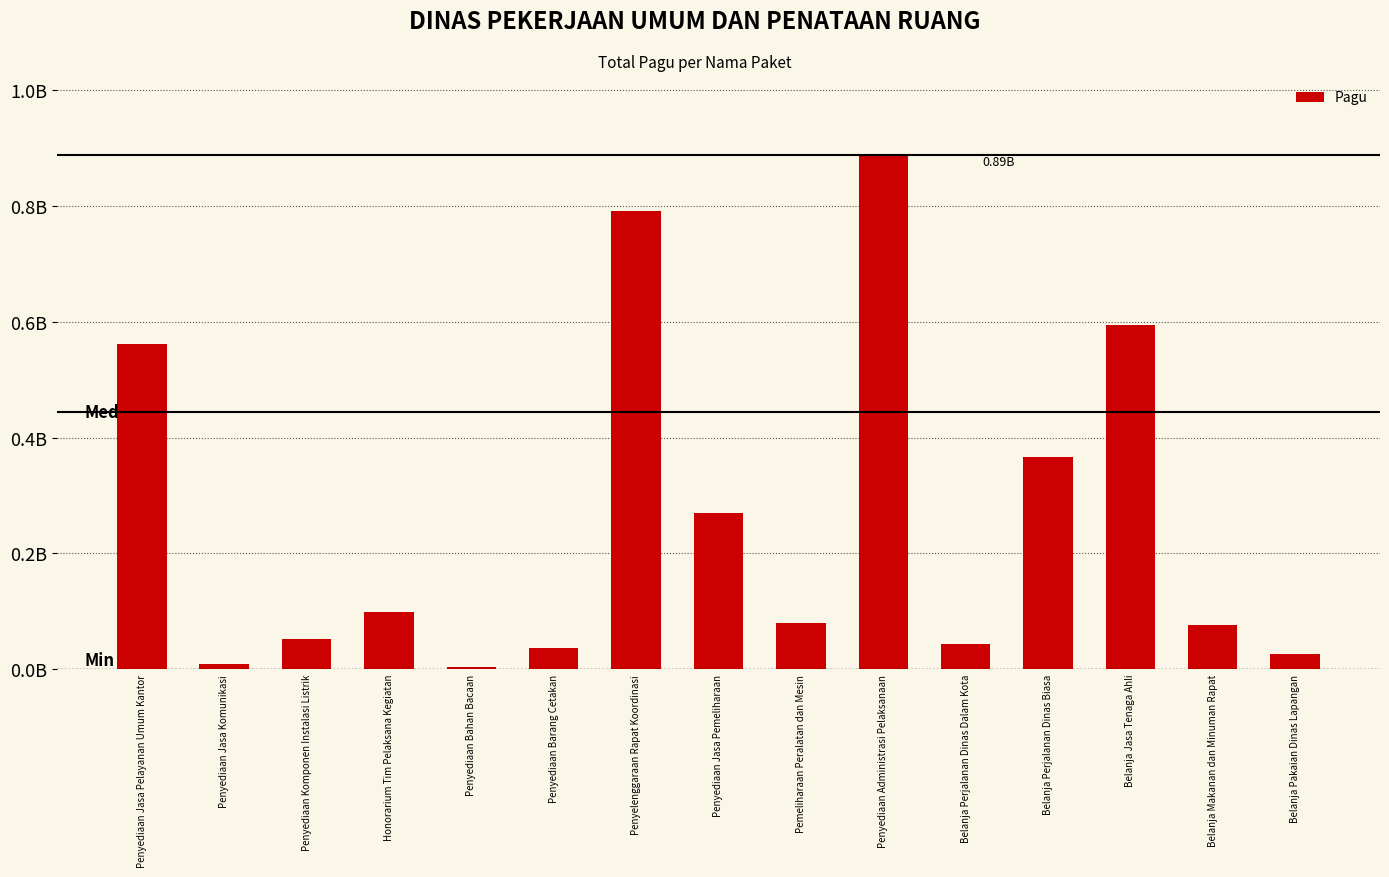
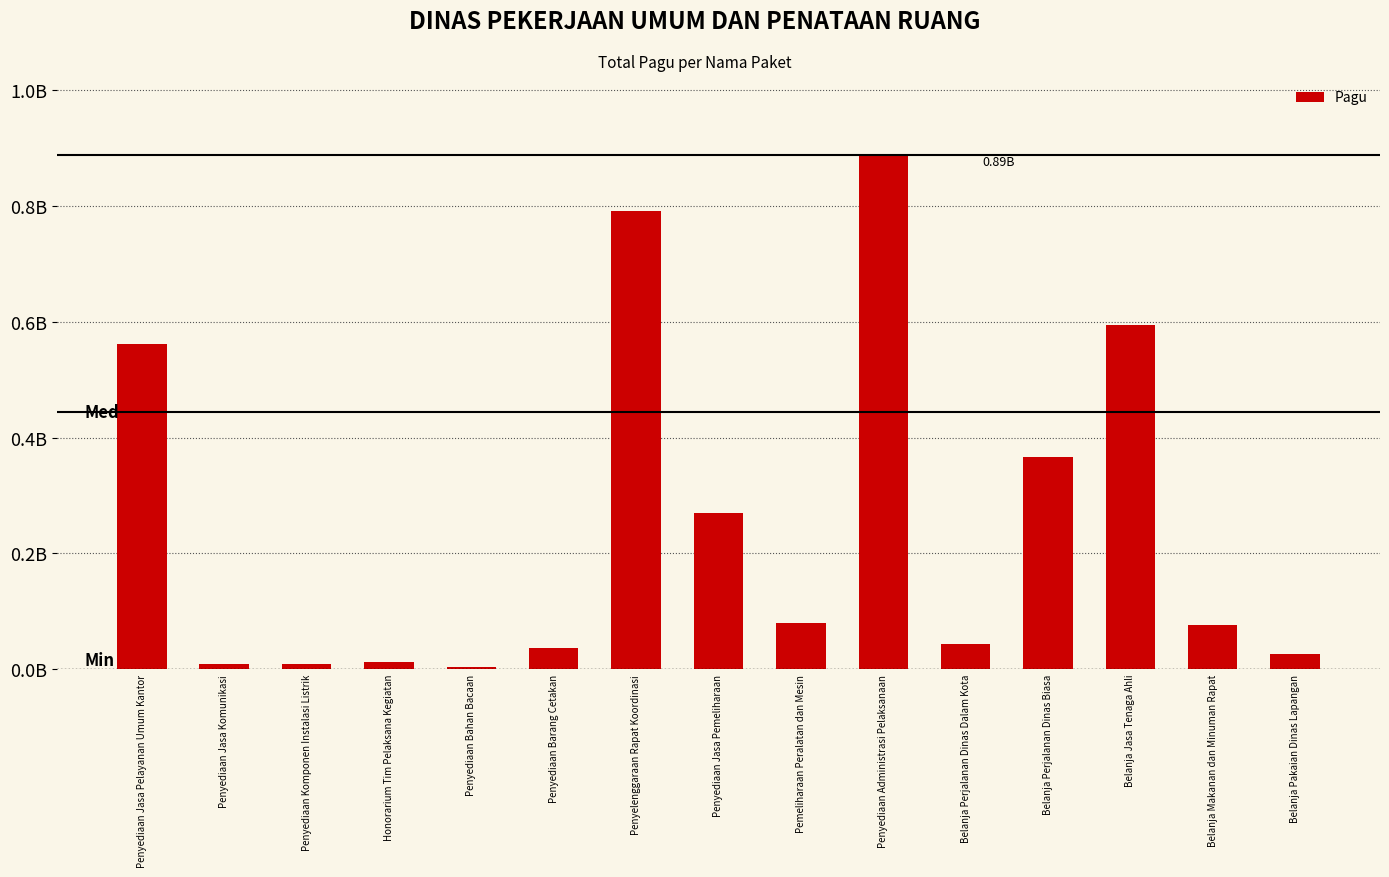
Penyediaan Komponen Instalasi Listrik: 50000000 -> 10000000
Honorarium Tim Pelaksana Kegiatan: 100000000 -> 10000000
